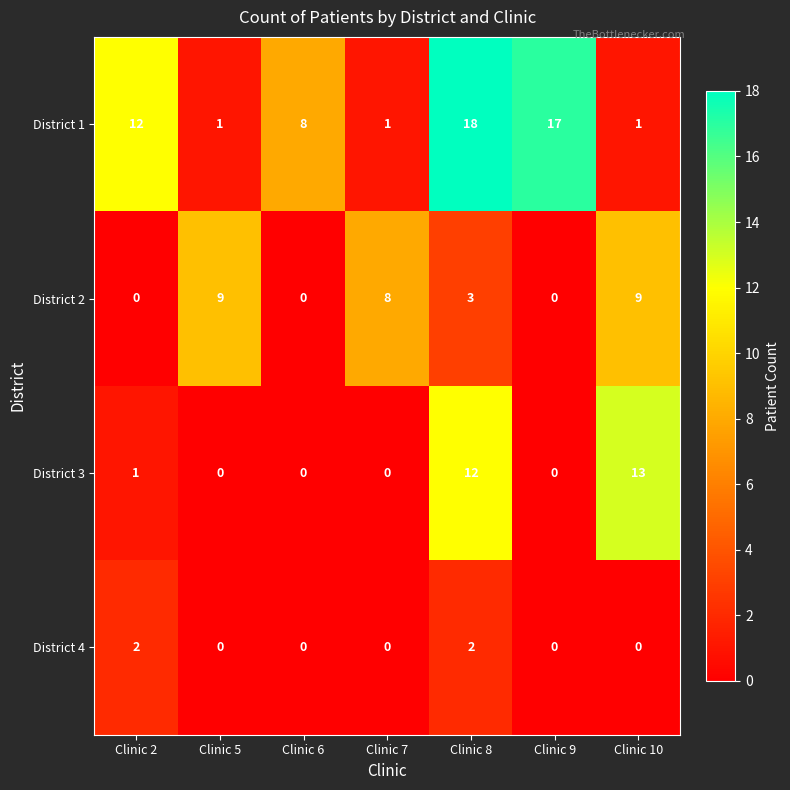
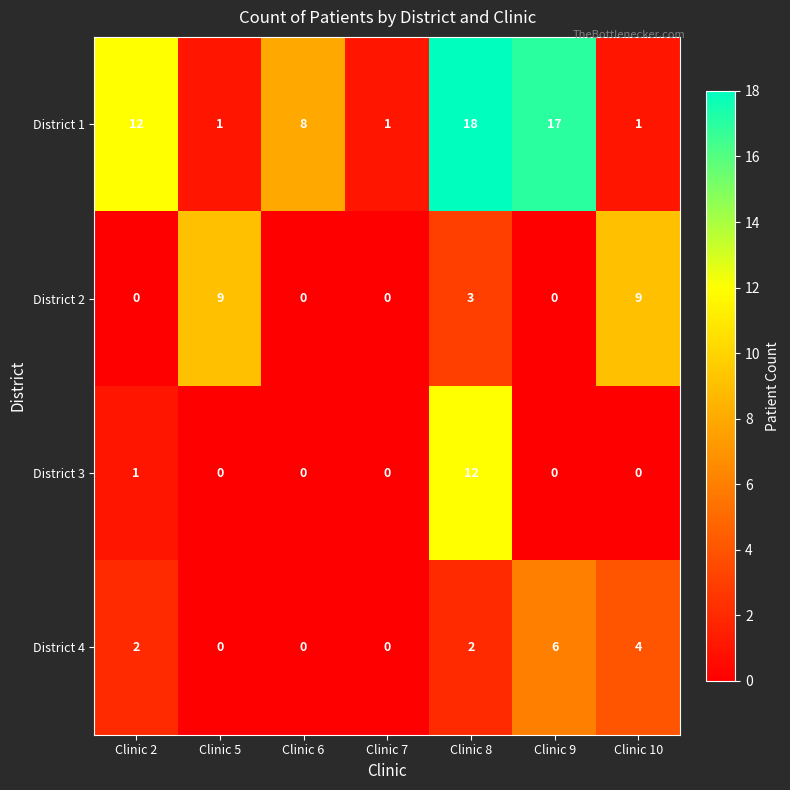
District 2, Clinic 7: 8 -> 0
District 3, Clinic 10: 13 -> 0
District 4, Clinic 9: 0 -> 6
District 4, Clinic 10: 0 -> 4
